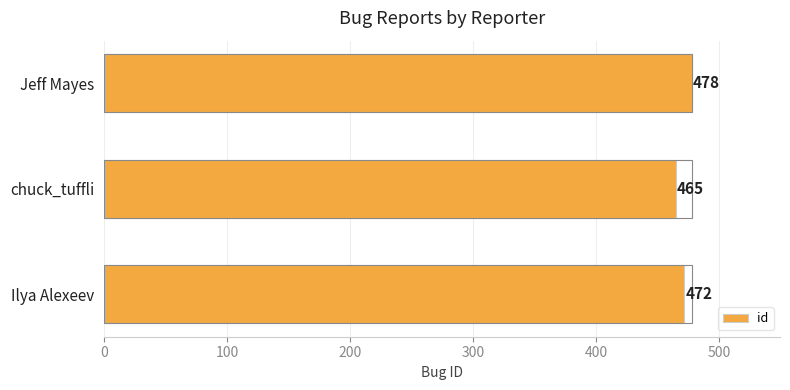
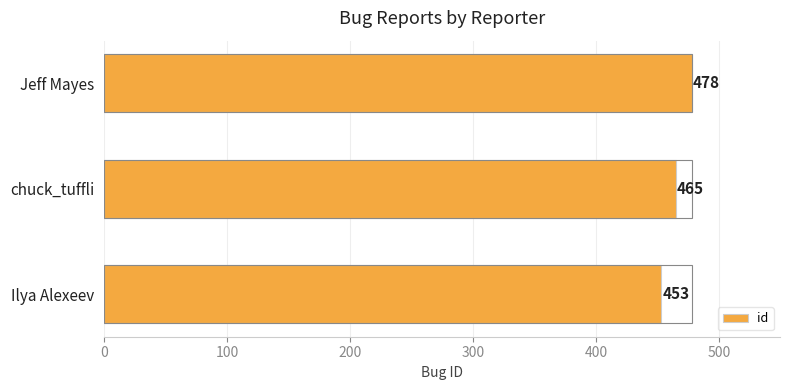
id, Ilya Alexeev: 472 -> 453
